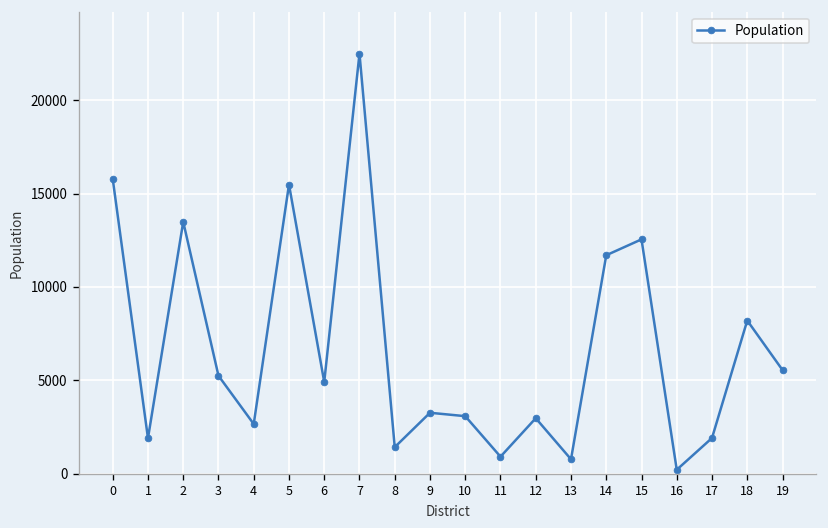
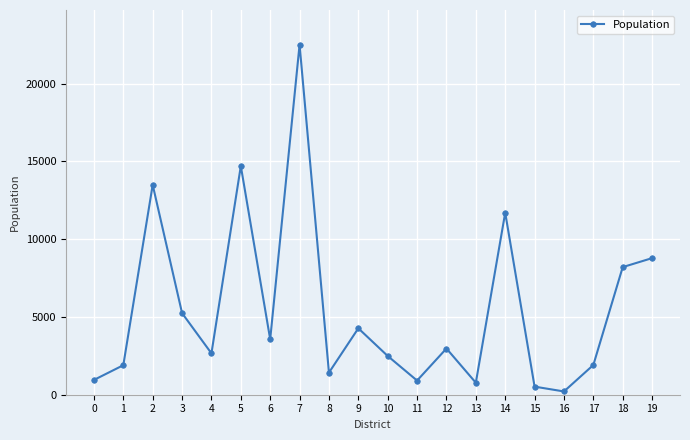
0: 15800 -> 1000
5: 15500 -> 14700
6: 4900 -> 3600
9: 3300 -> 4300
10: 3100 -> 2500
15: 12600 -> 500
19: 5600 -> 8800
